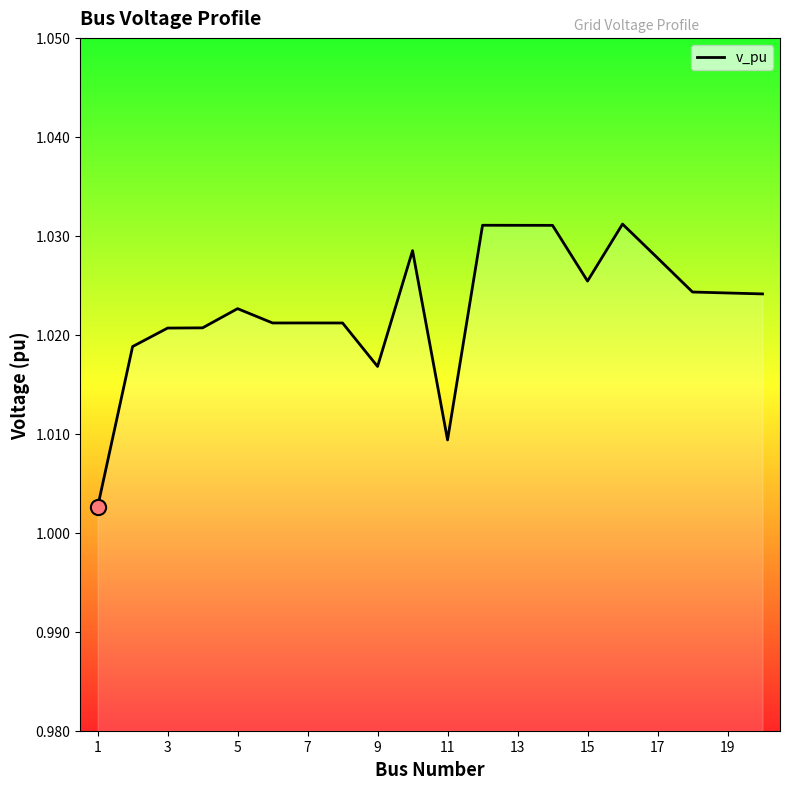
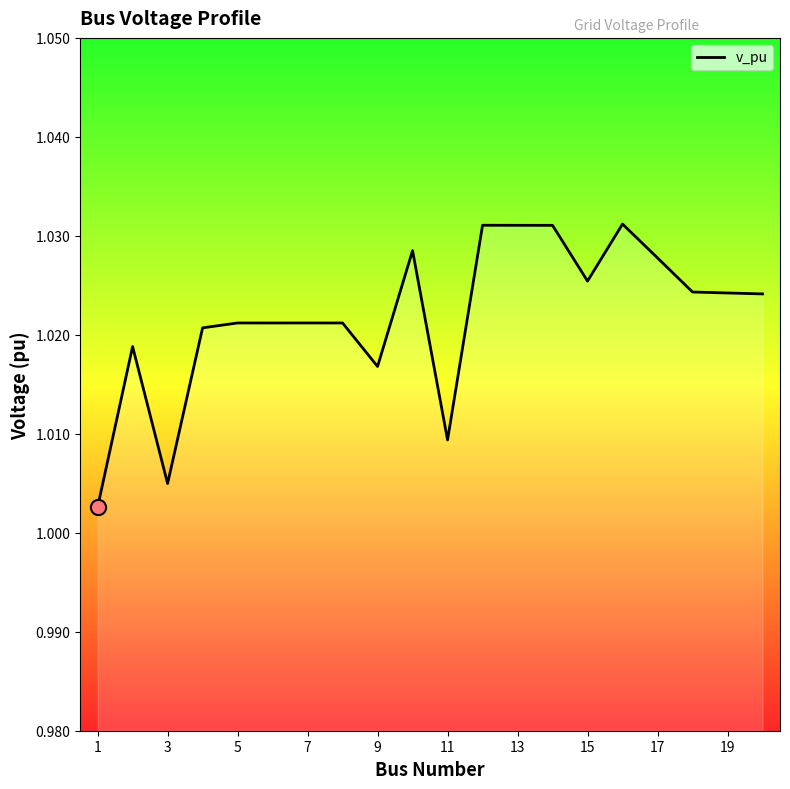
v_pu, 3: 1.021 -> 1.005
v_pu, 5: 1.023 -> 1.021
